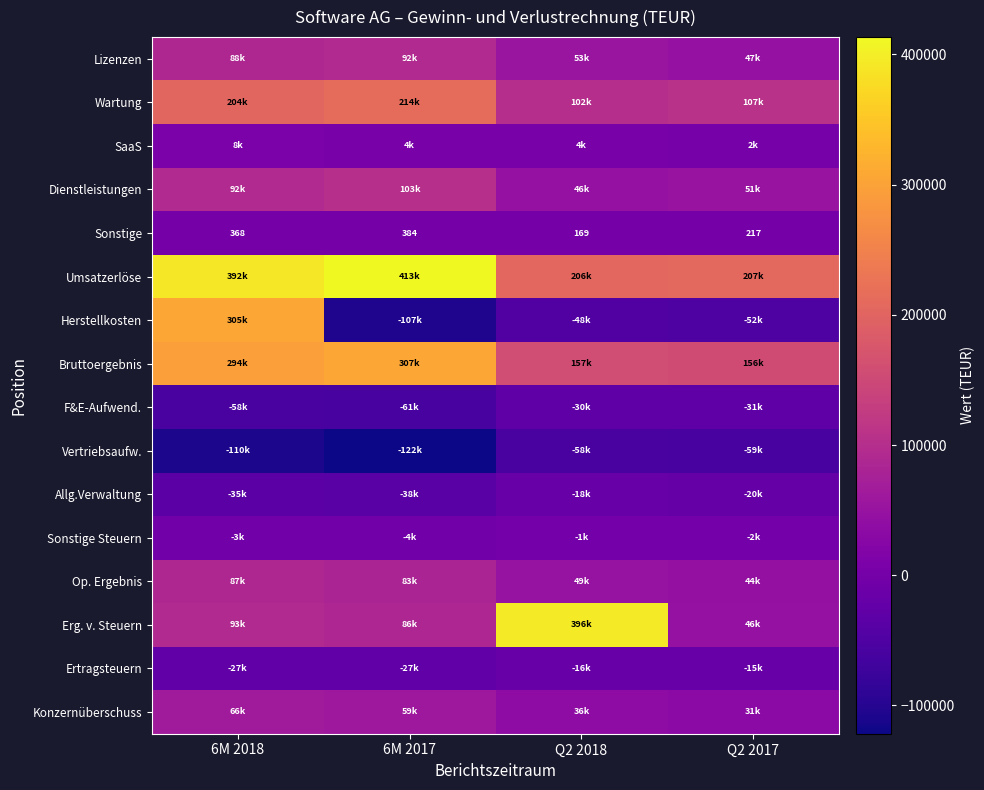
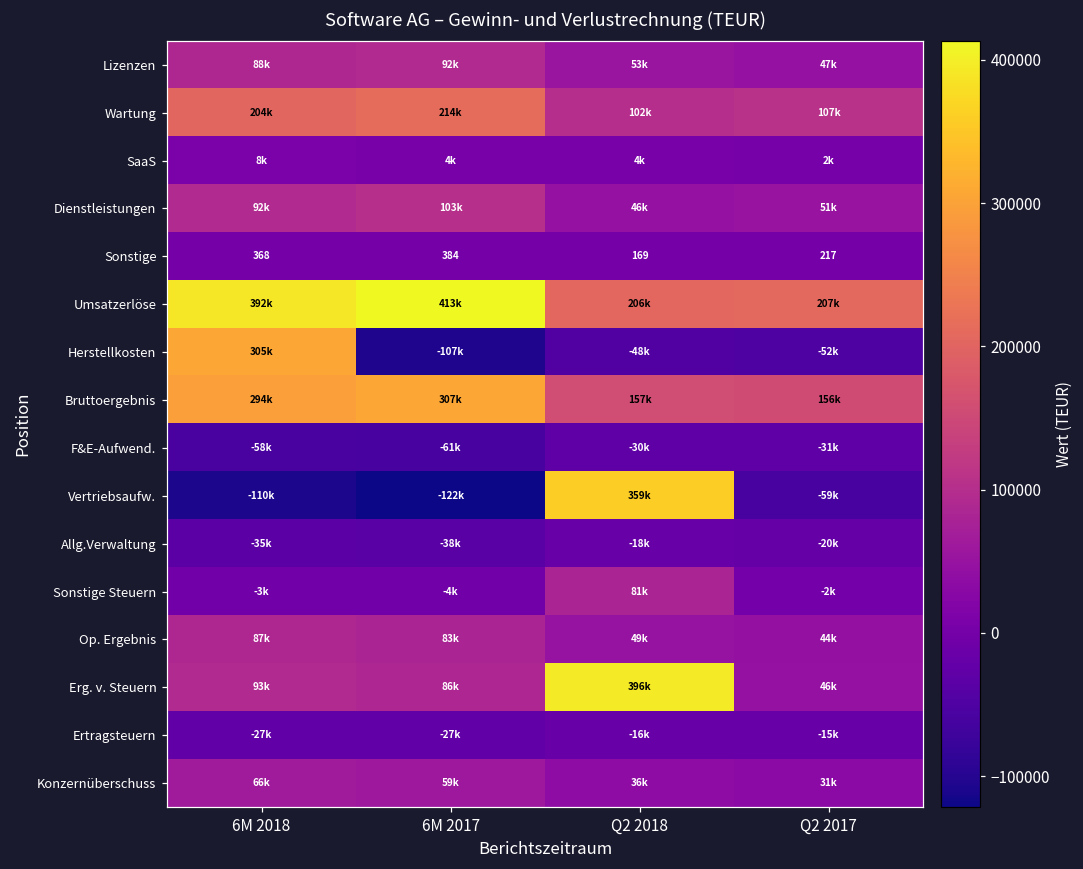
Vertriebsaufw., Q2 2018: -58k -> 359k
Sonstige Steuern, Q2 2018: -1k -> 81k
